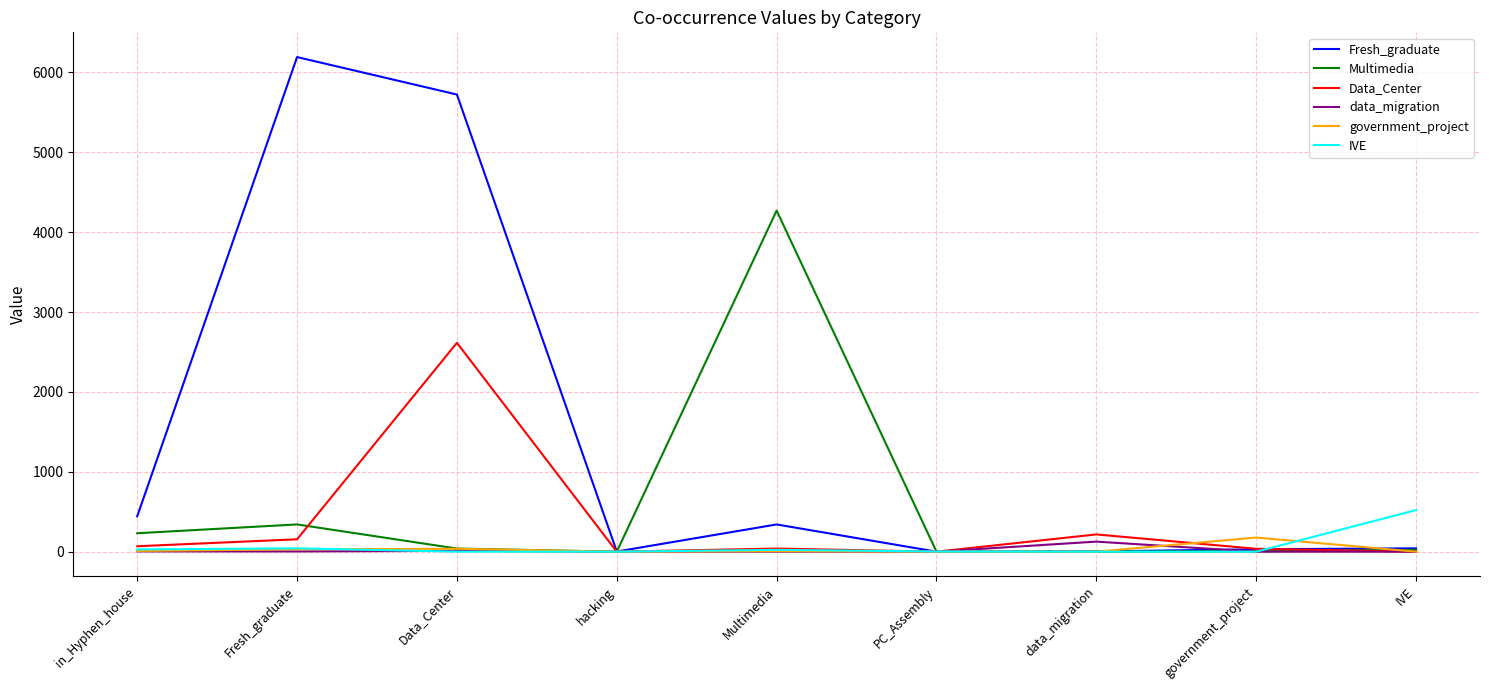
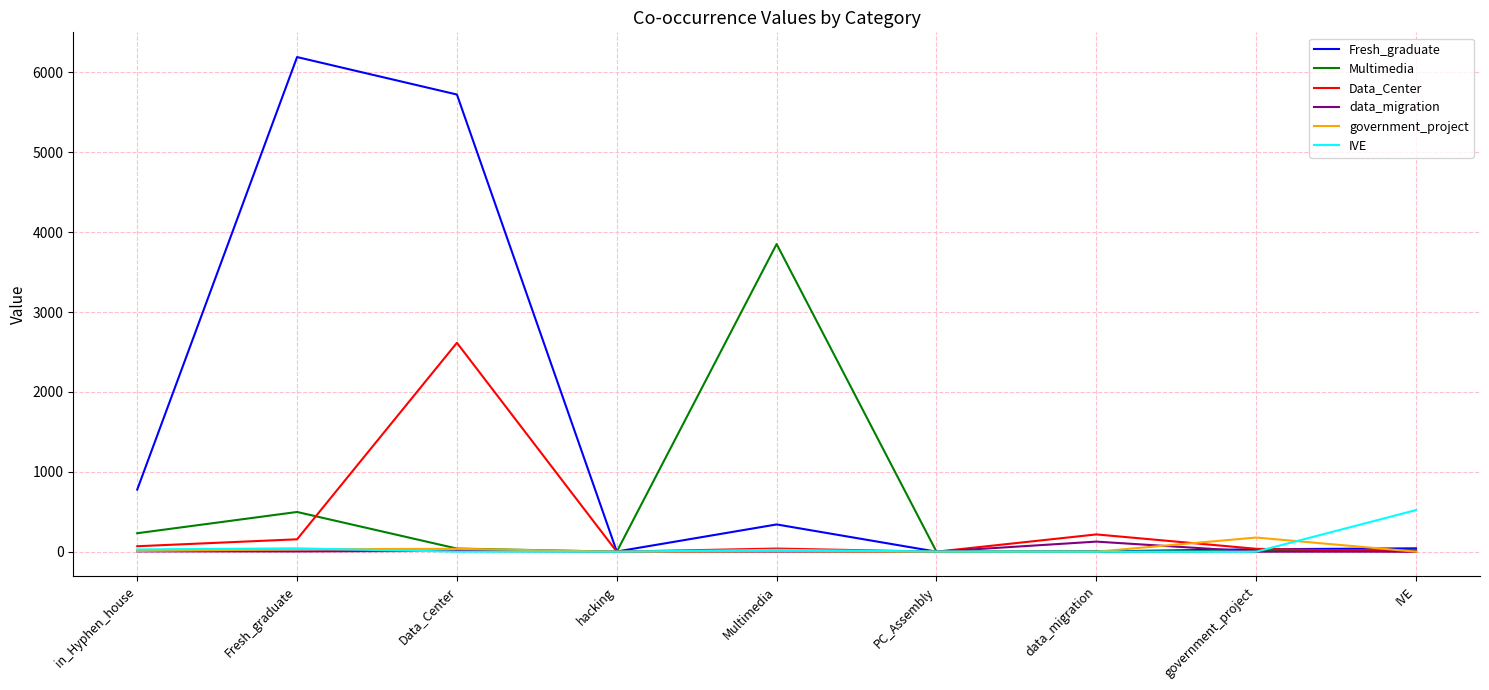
Fresh_graduate, in_Hyphen_house: 400 -> 800
Multimedia, Fresh_graduate: 300 -> 500
Multimedia, Multimedia: 4300 -> 3900
